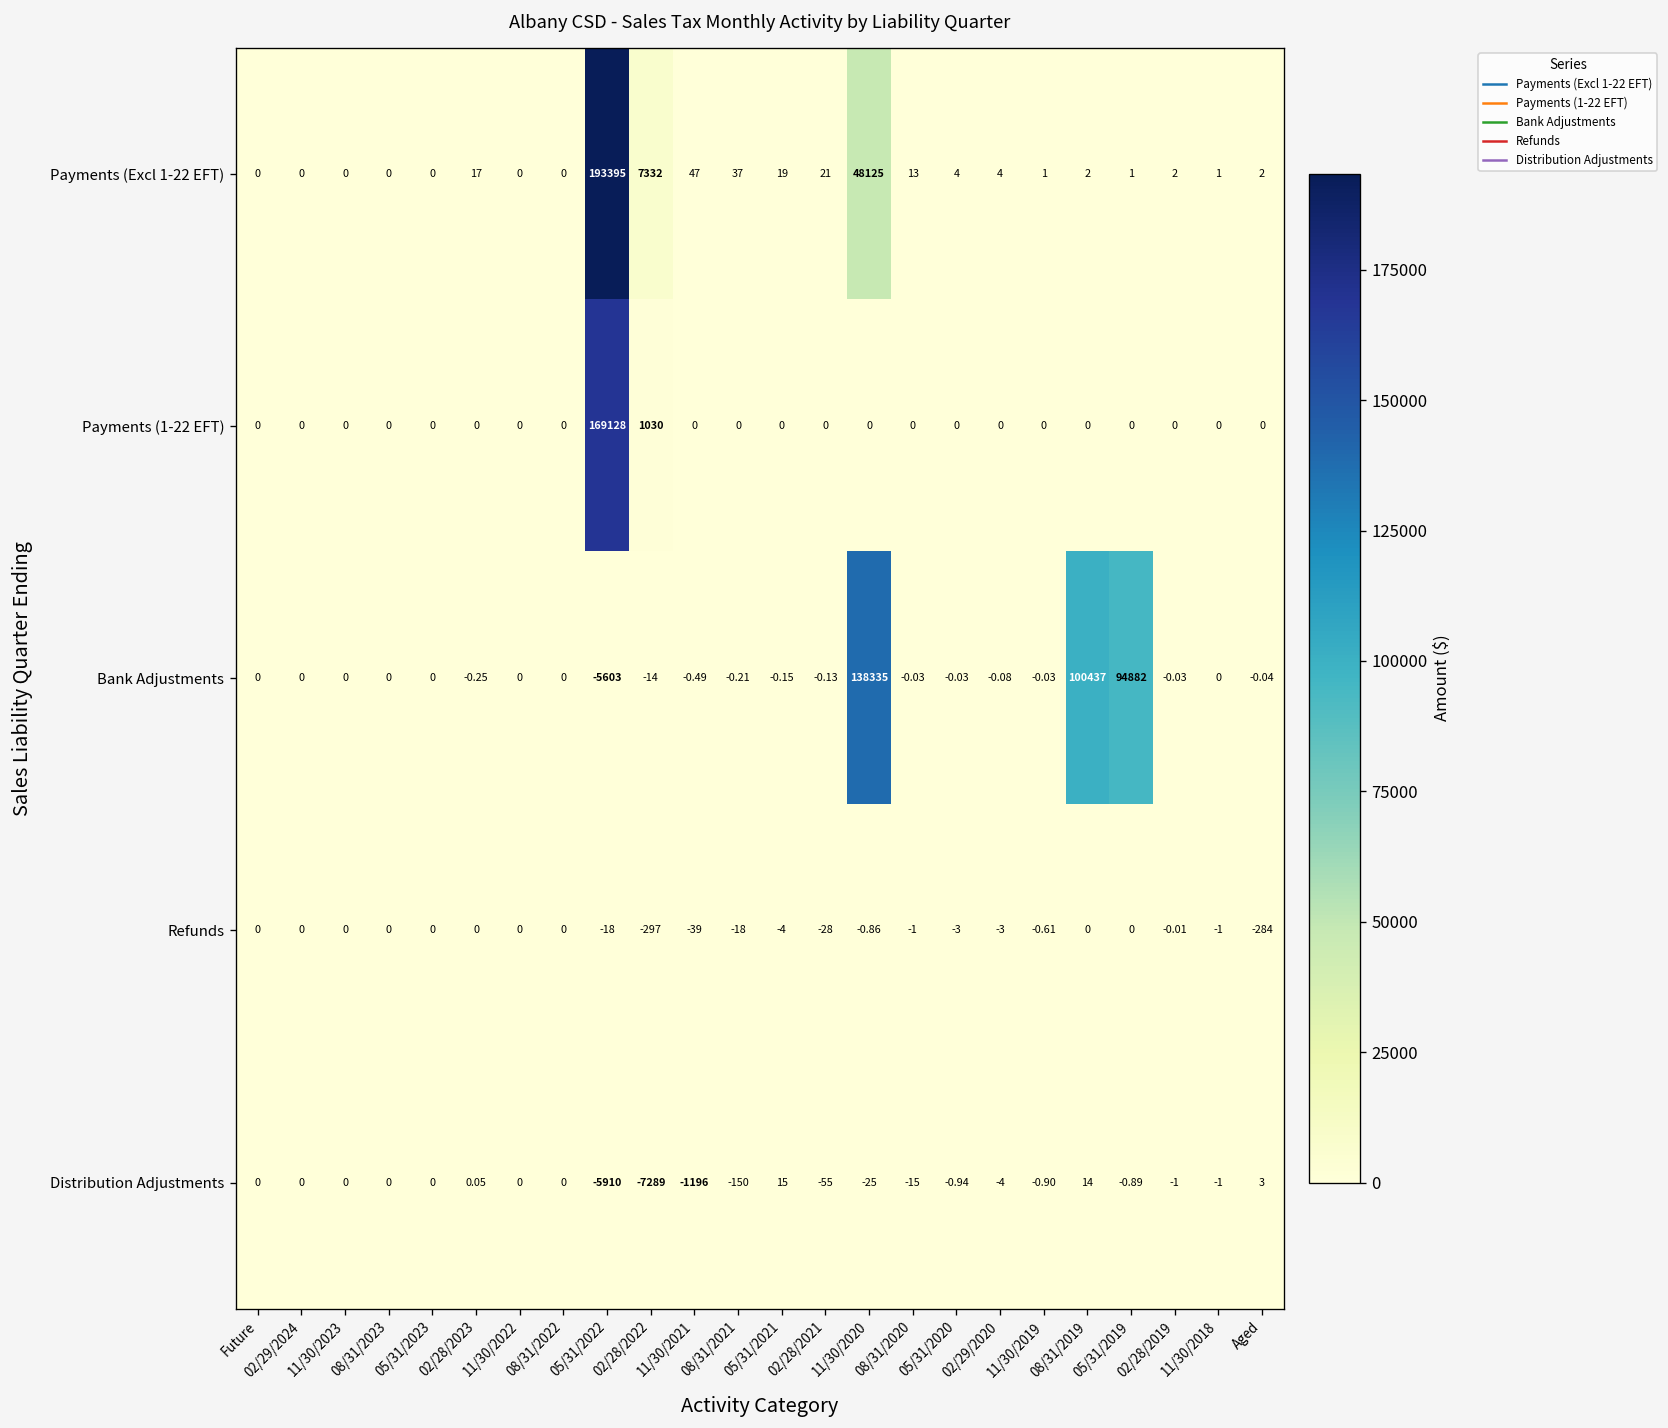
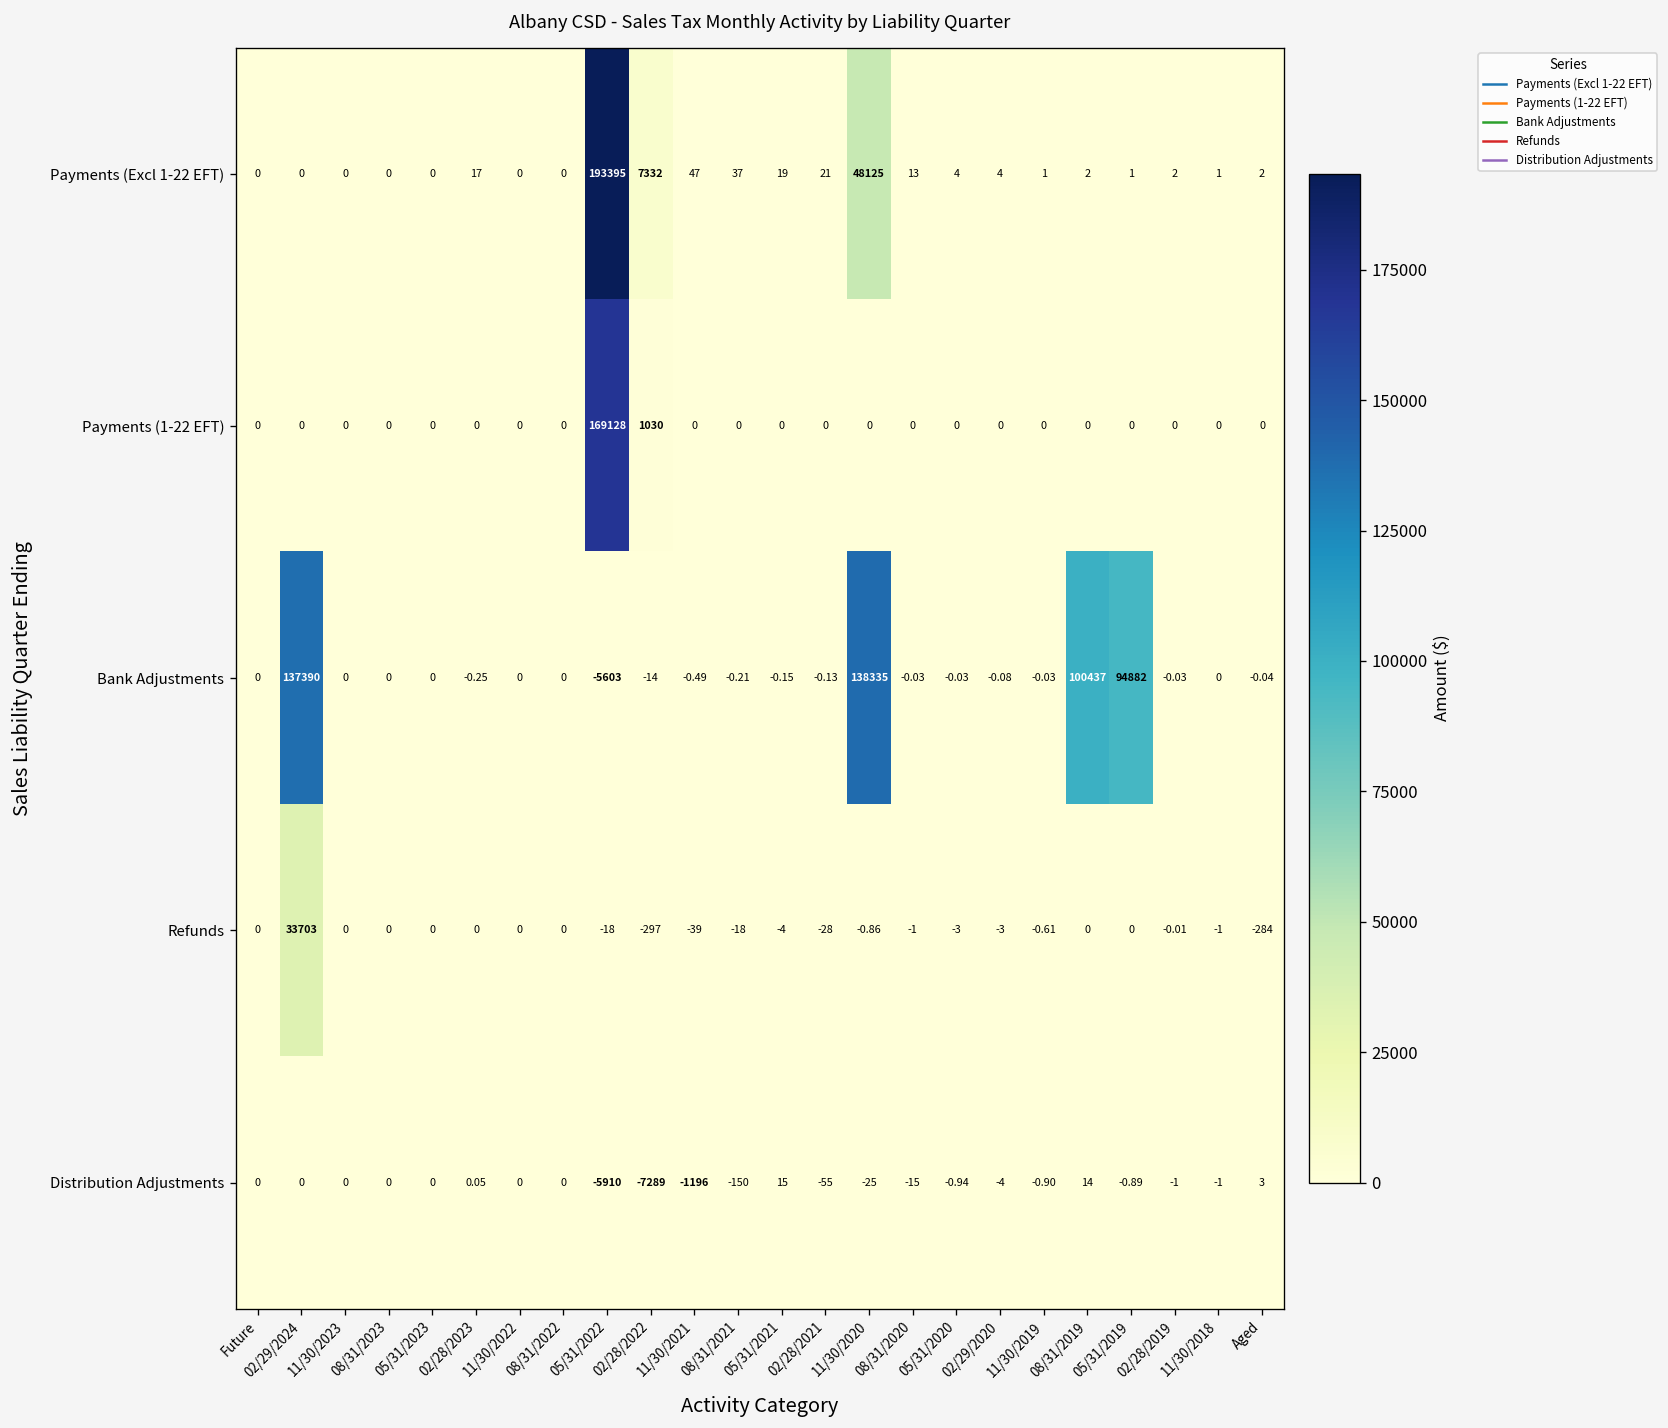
Bank Adjustments, 02/29/2024: 0 -> 137390
Refunds, 02/29/2024: 0 -> 33703
